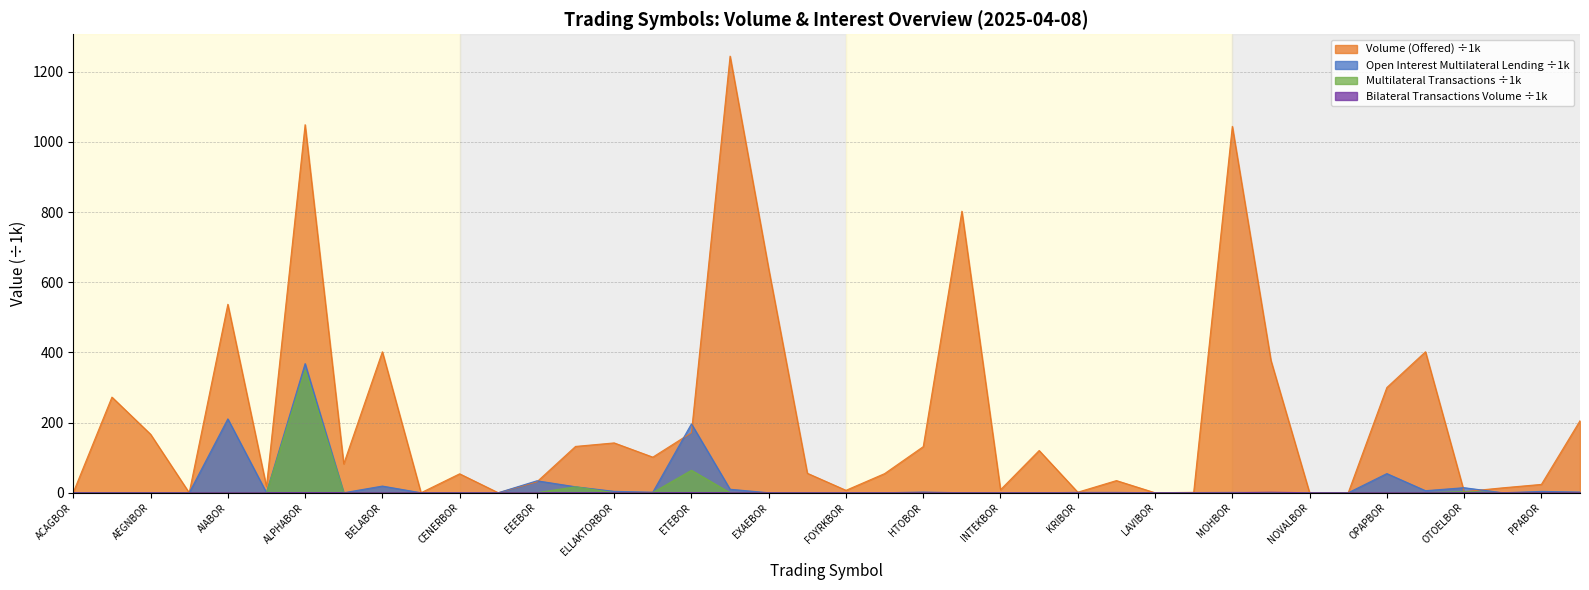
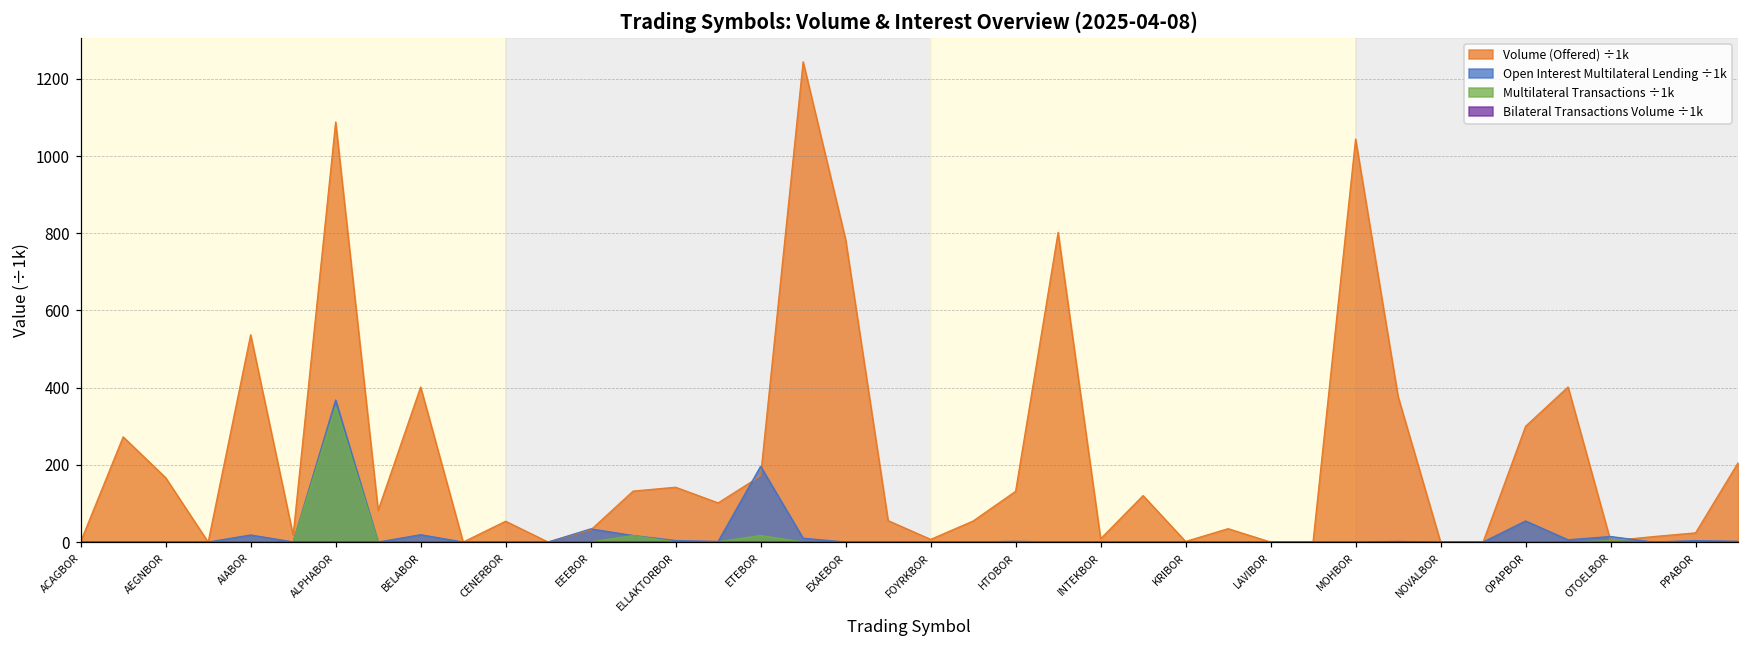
Open Interest Multilateral Lending ÷1k, AIABOR: 210 -> 20
Volume (Offered) ÷1k, ALPHABOR: 1050 -> 1090
Multilateral Transactions ÷1k, ETEBOR: 60 -> 20
Volume (Offered) ÷1k, EXAEBOR: 640 -> 780
